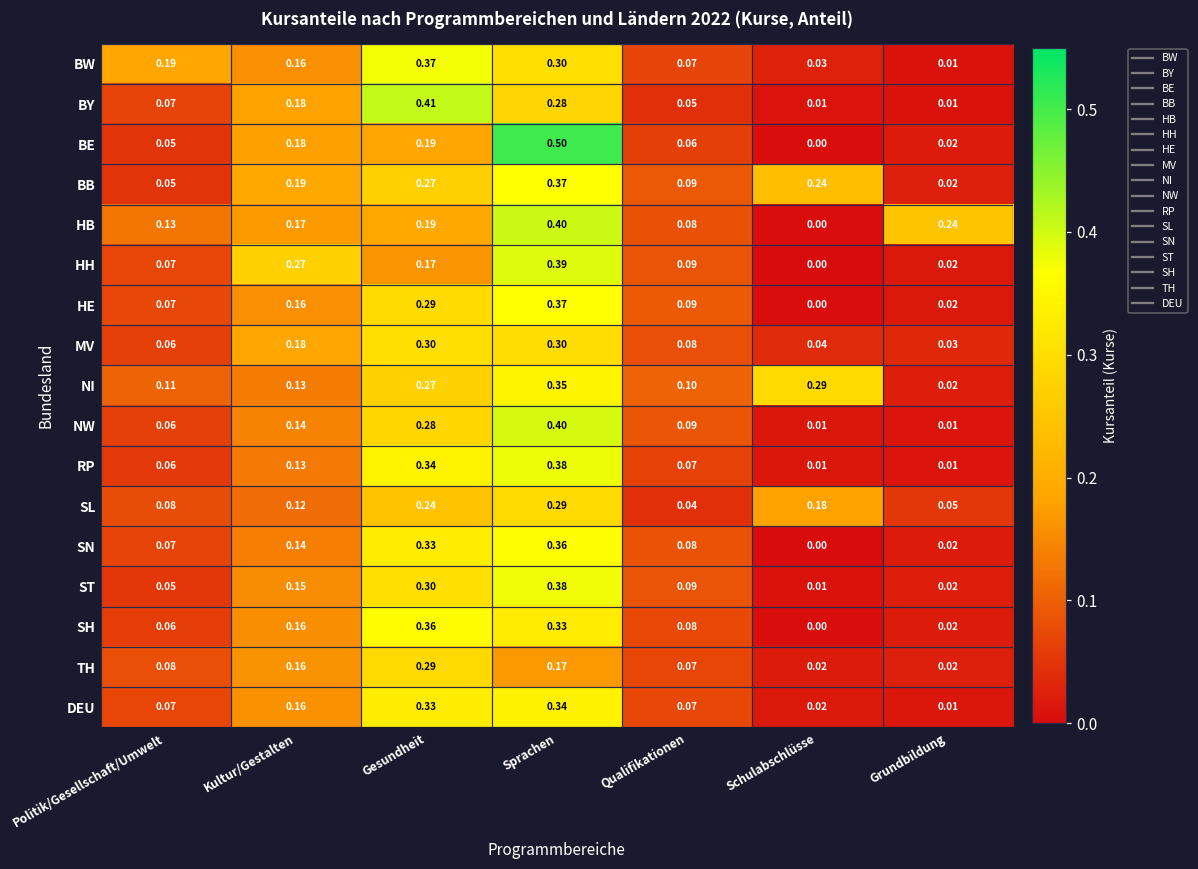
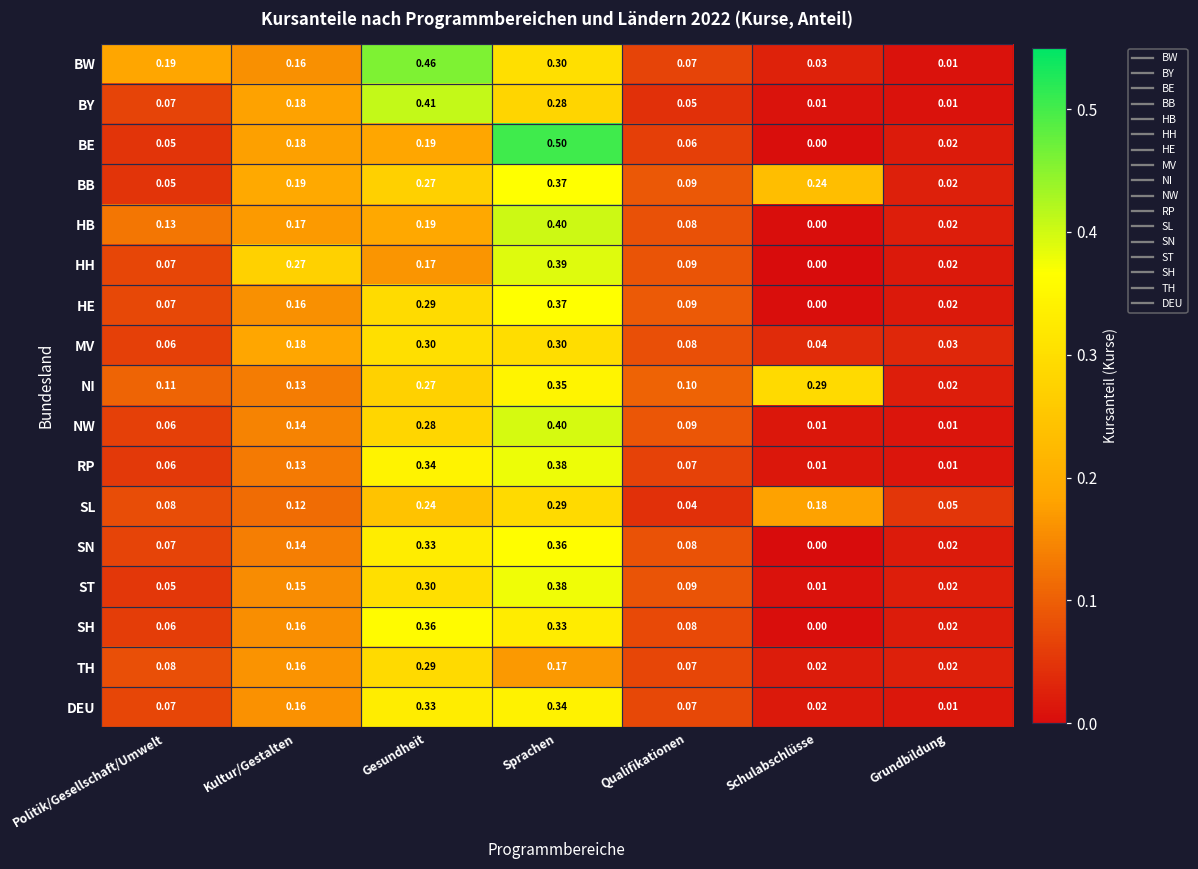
BW, Gesundheit: 0.37 -> 0.46
HB, Grundbildung: 0.24 -> 0.02
